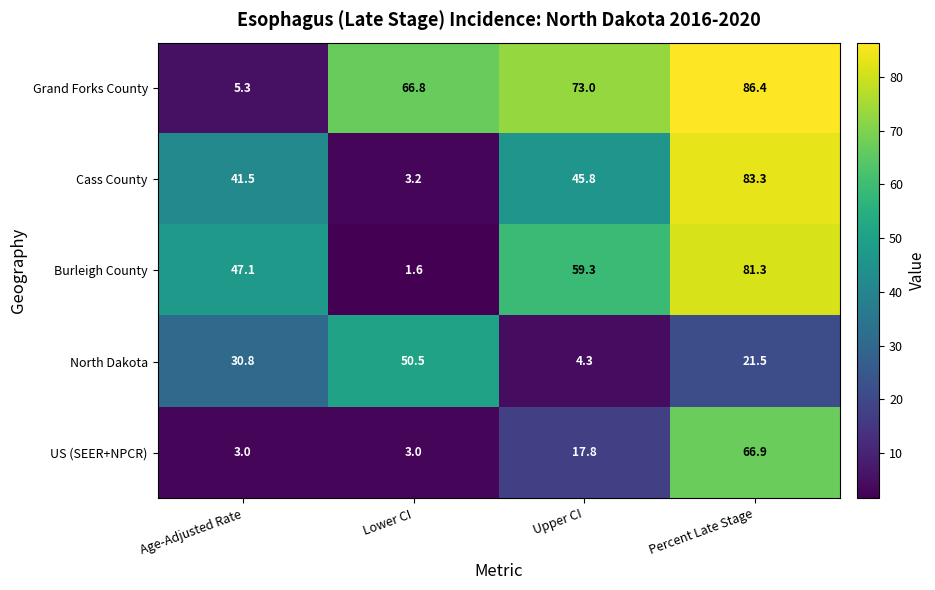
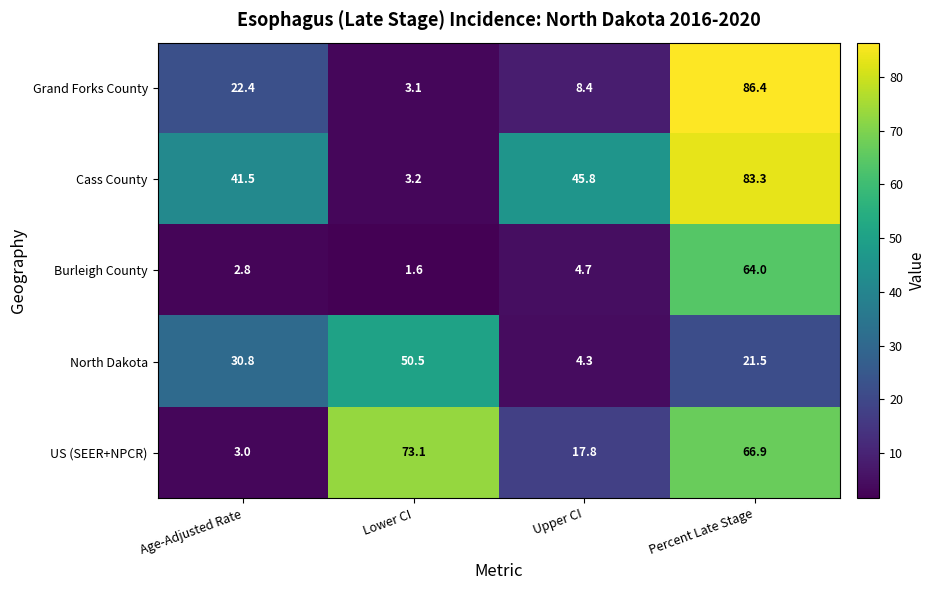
Grand Forks County, Age-Adjusted Rate: 5.3 -> 22.4
Grand Forks County, Lower CI: 66.8 -> 3.1
Grand Forks County, Upper CI: 73.0 -> 8.4
Burleigh County, Age-Adjusted Rate: 47.1 -> 2.8
Burleigh County, Upper CI: 59.3 -> 4.7
Burleigh County, Percent Late Stage: 81.3 -> 64.0
US (SEER+NPCR), Lower CI: 3.0 -> 73.1
